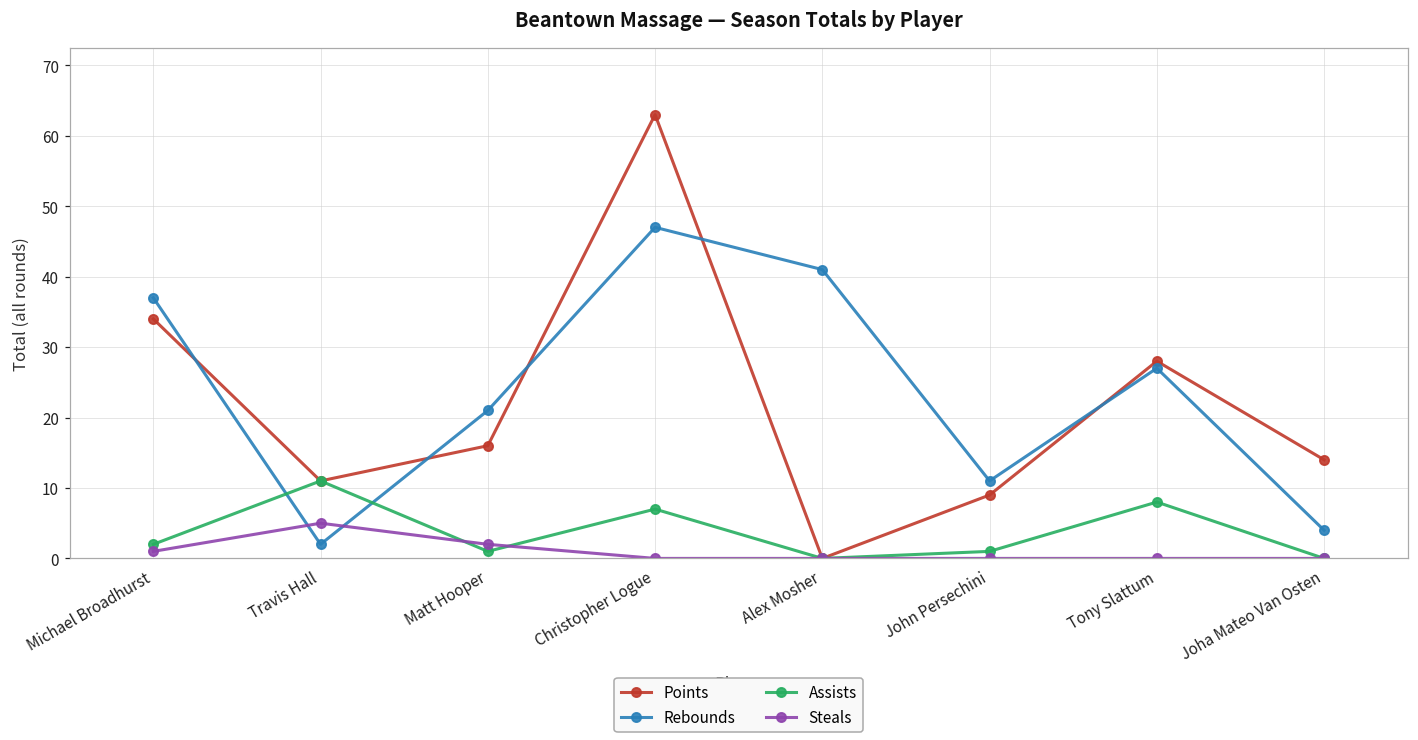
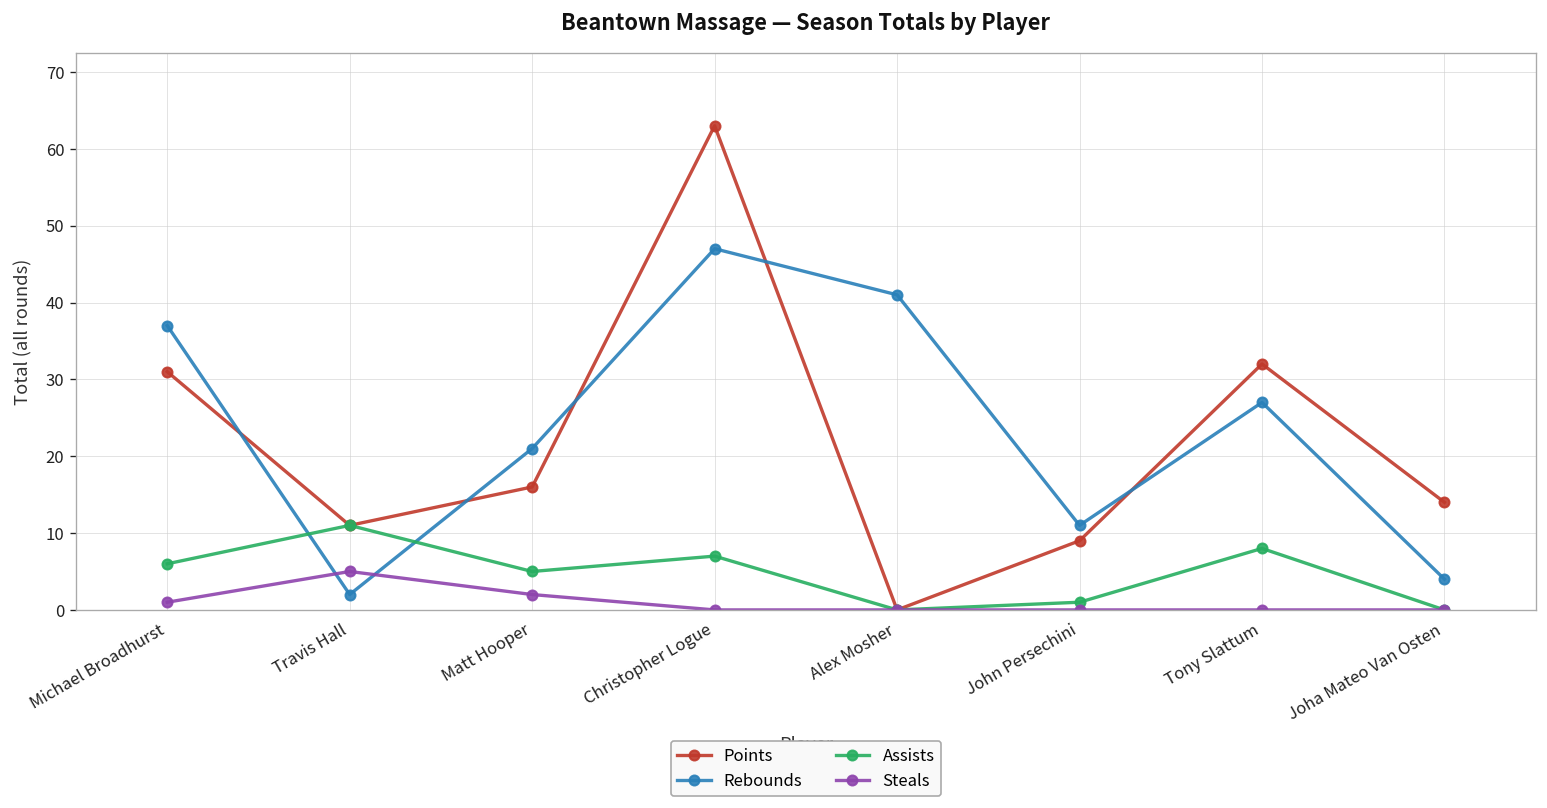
Points, Michael Broadhurst: 34 -> 31
Assists, Michael Broadhurst: 2 -> 6
Assists, Matt Hooper: 1 -> 5
Points, Tony Slattum: 28 -> 32
